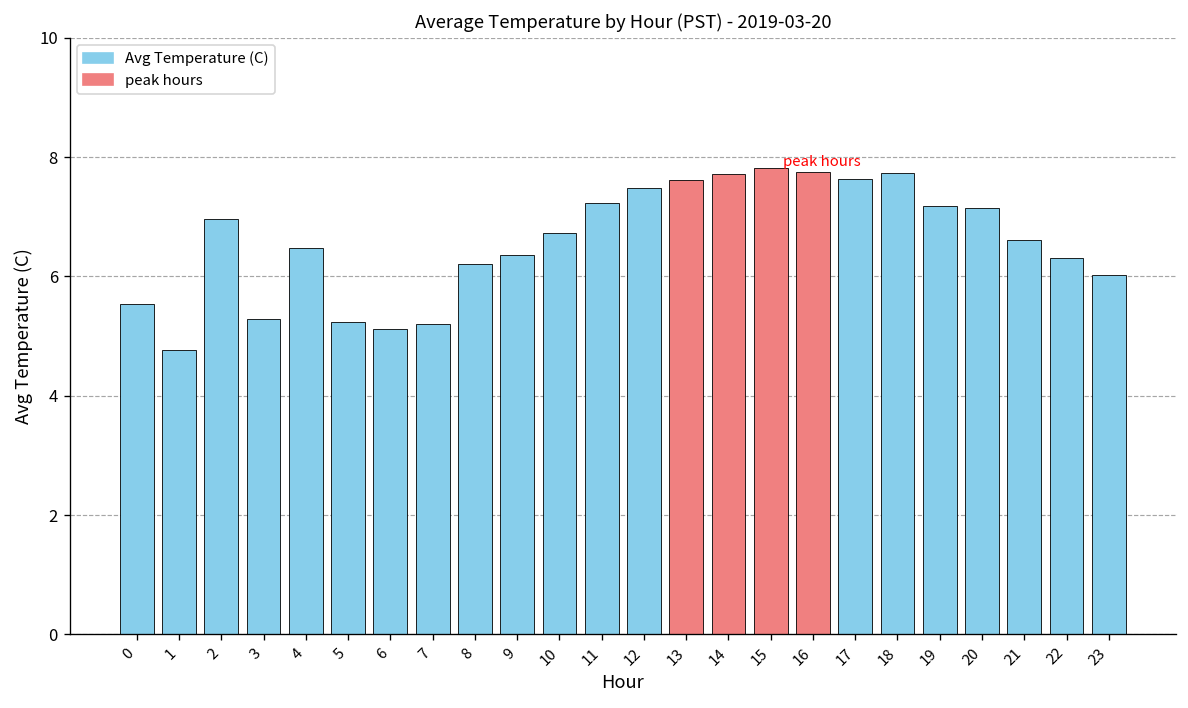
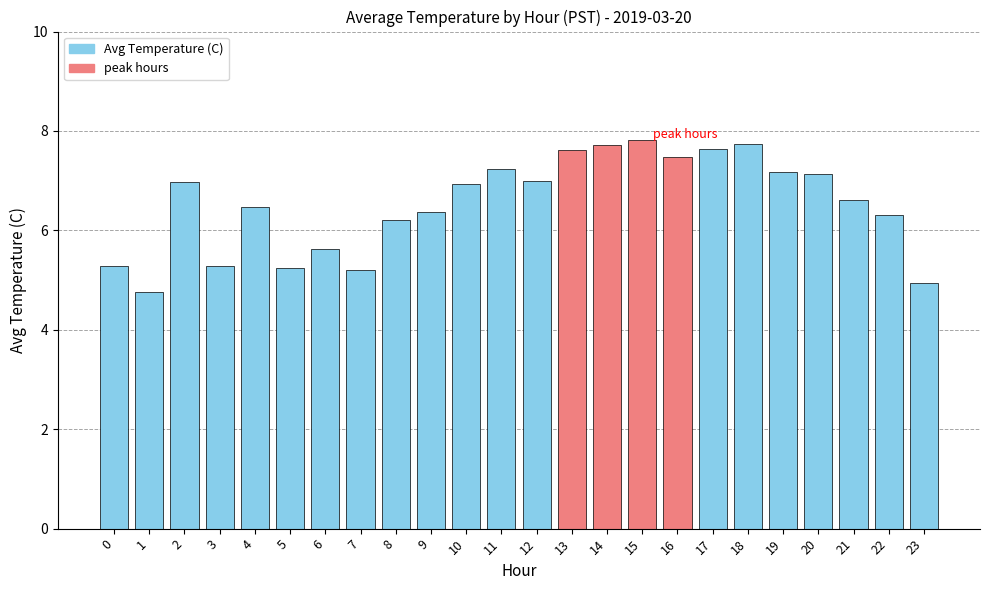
0: 5.5 -> 5.3
6: 5.1 -> 5.6
10: 6.7 -> 6.9
12: 7.5 -> 7.0
16: 7.8 -> 7.5
23: 6.0 -> 4.9
